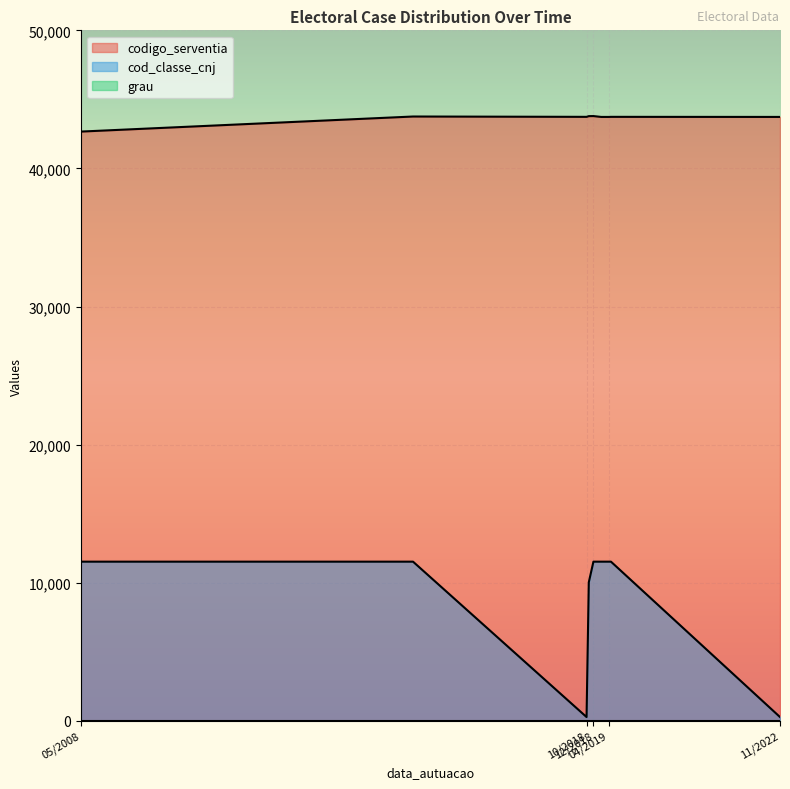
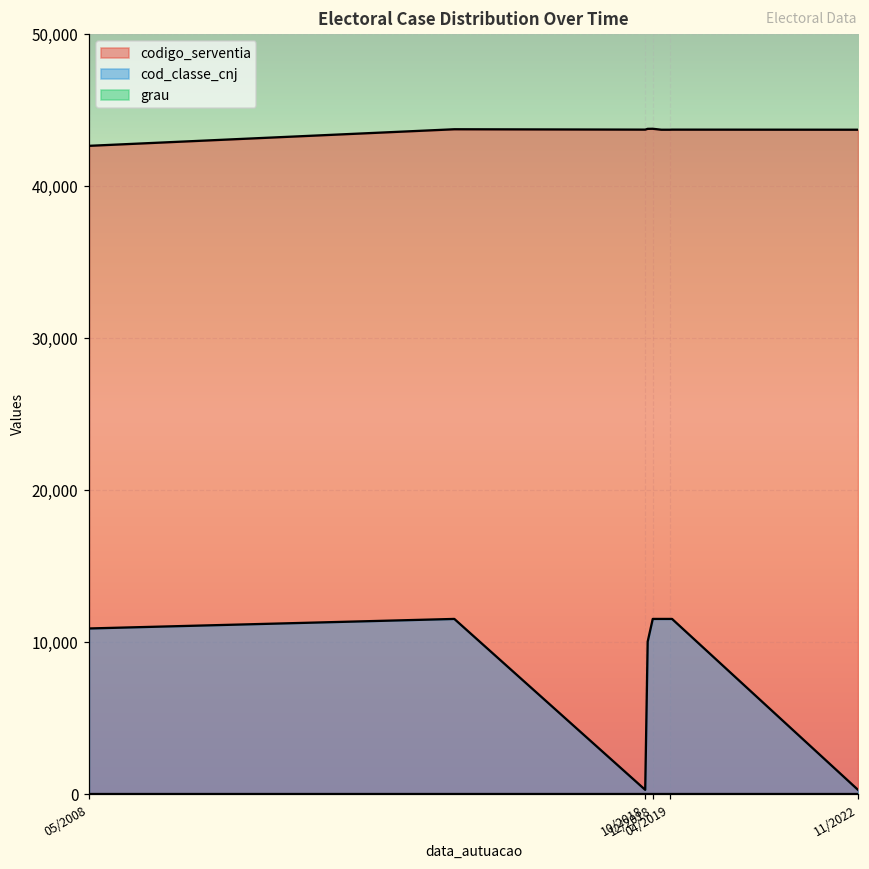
cod_classe_cnj, 05/2008: 11,500 -> 10,900
